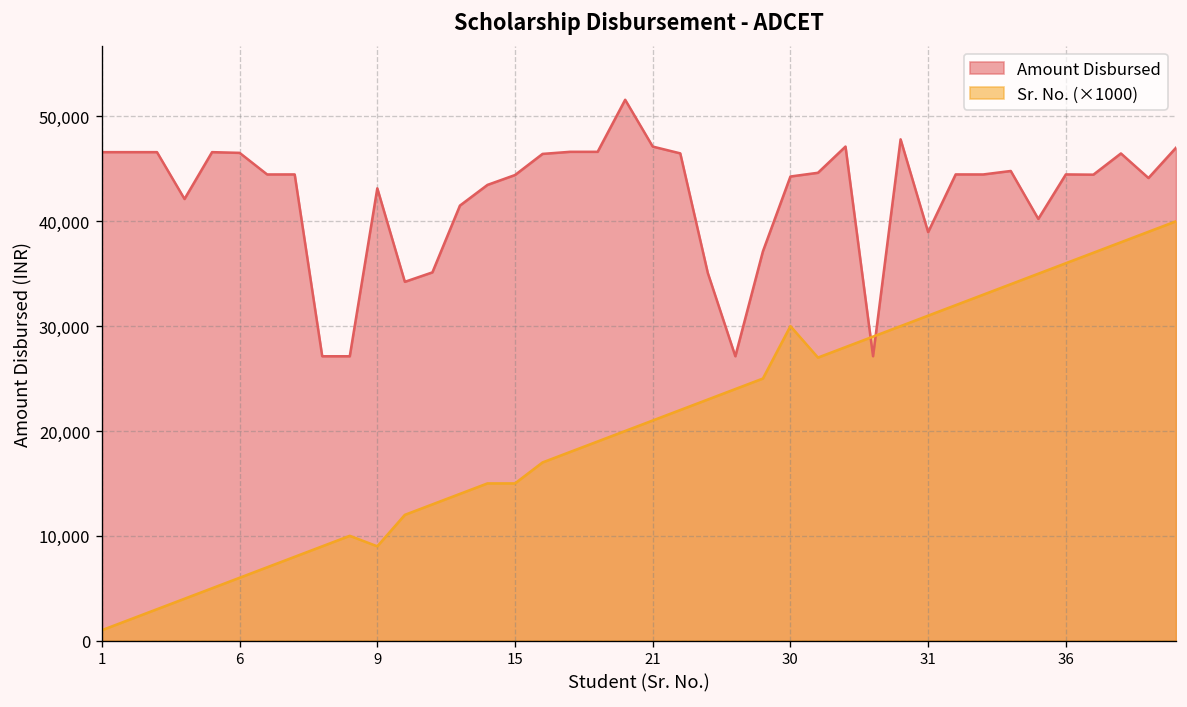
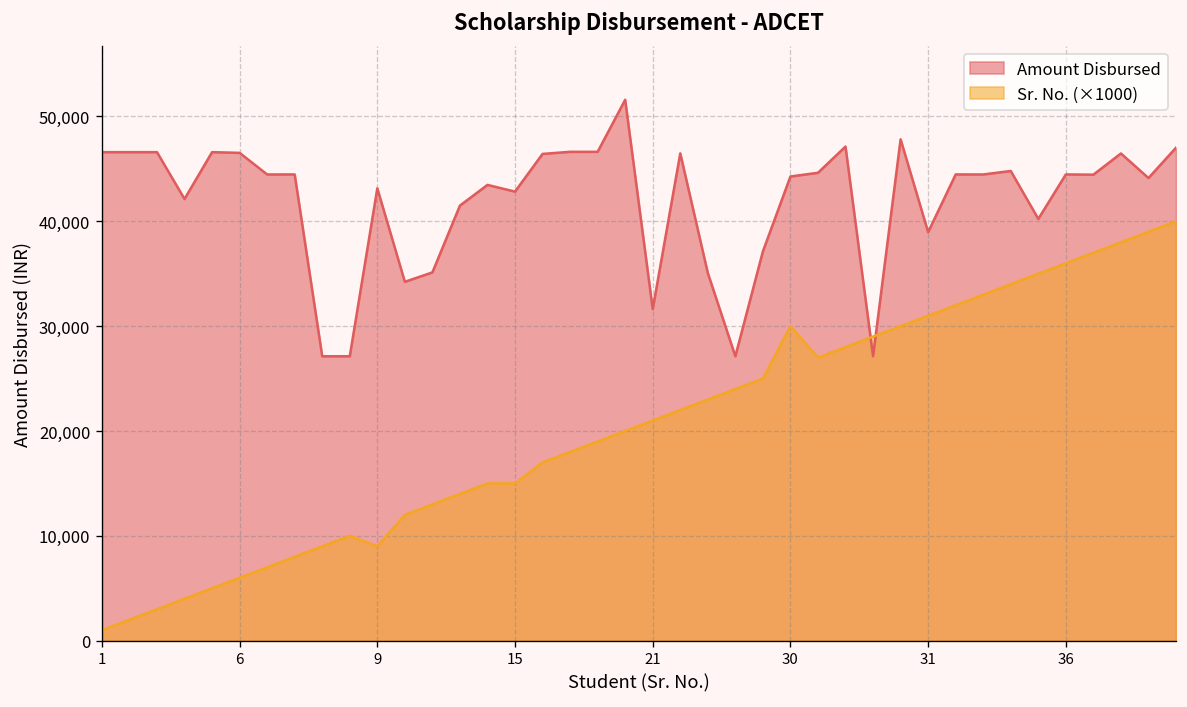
Amount Disbursed, 15: 44,000 -> 43,000
Amount Disbursed, 21: 47,000 -> 32,000
